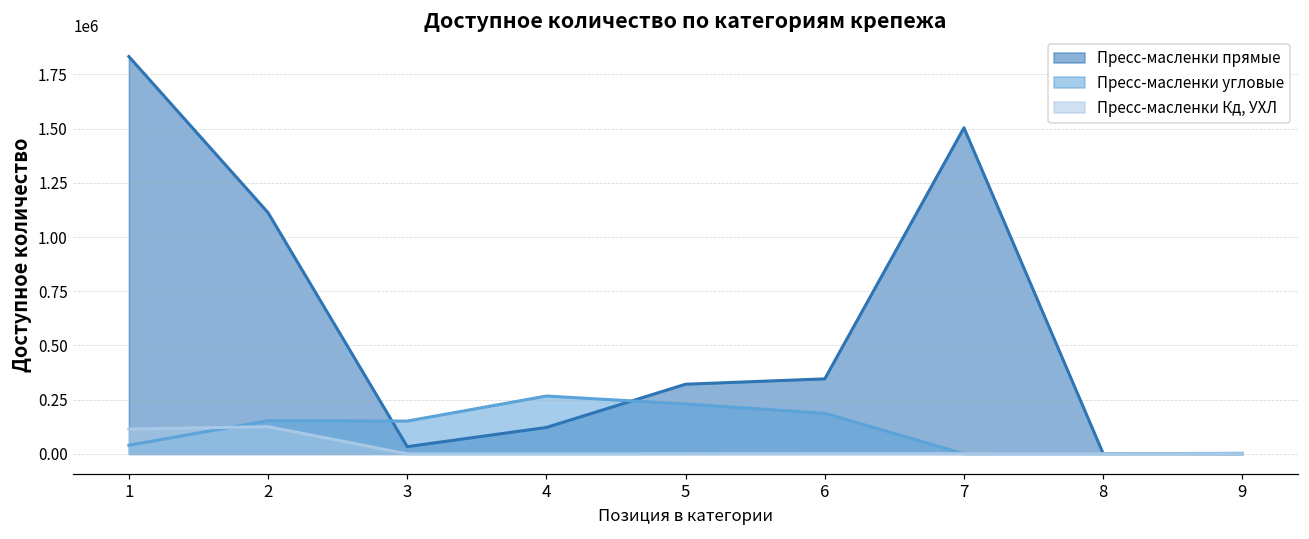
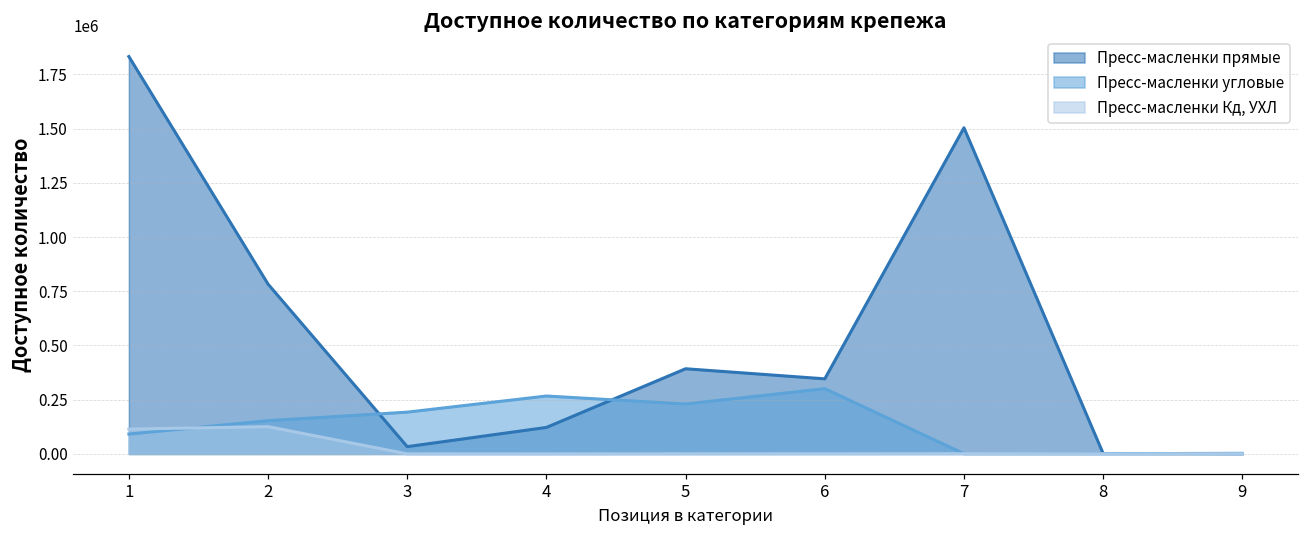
Пресс-масленки угловые, 1: 40000 -> 90000
Пресс-масленки прямые, 2: 1110000 -> 780000
Пресс-масленки угловые, 3: 150000 -> 190000
Пресс-масленки прямые, 5: 320000 -> 390000
Пресс-масленки угловые, 6: 190000 -> 300000
